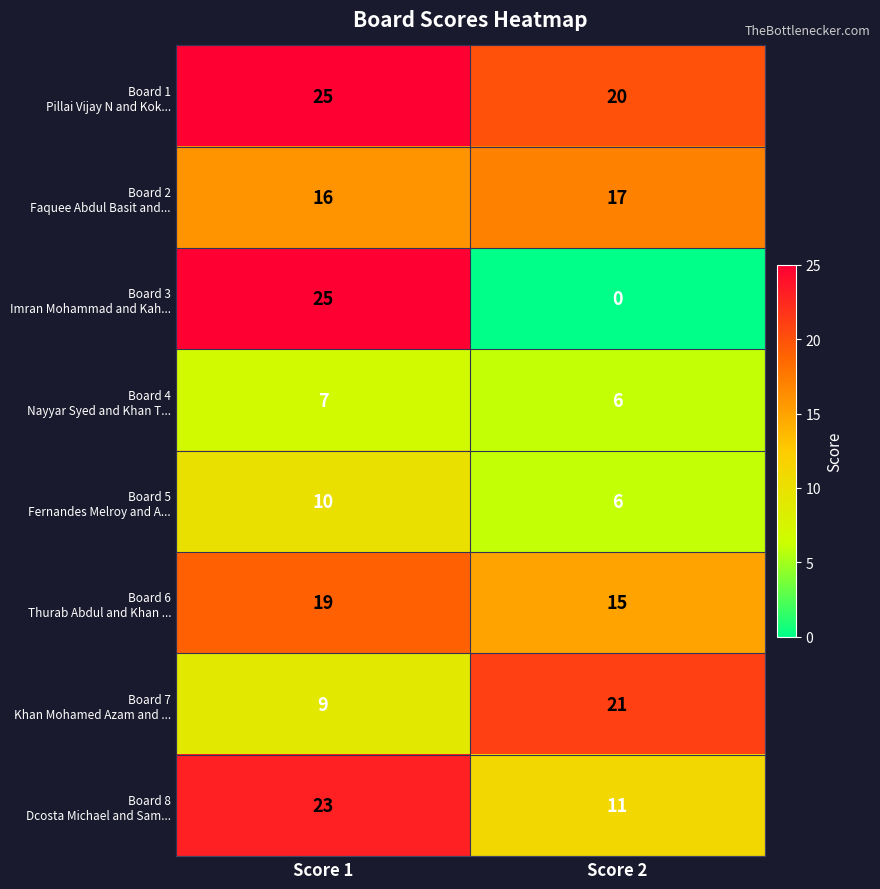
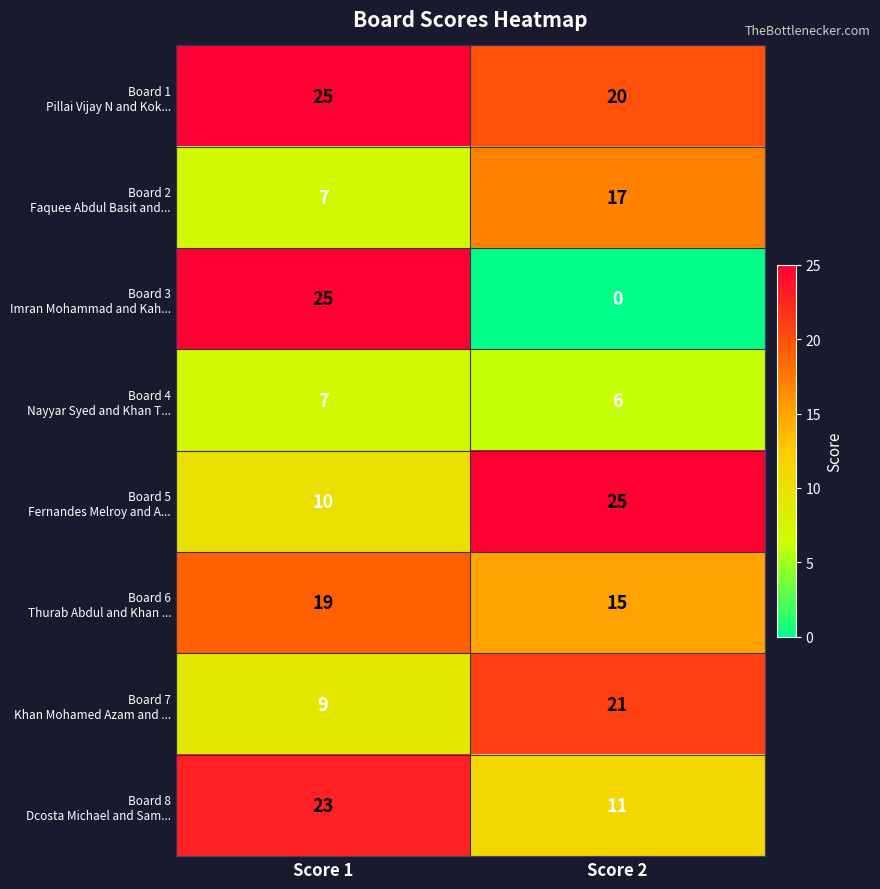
Board 2 Faquee Abdul Basit and..., Score 1: 16 -> 7
Board 5 Fernandes Melroy and A..., Score 2: 6 -> 25
